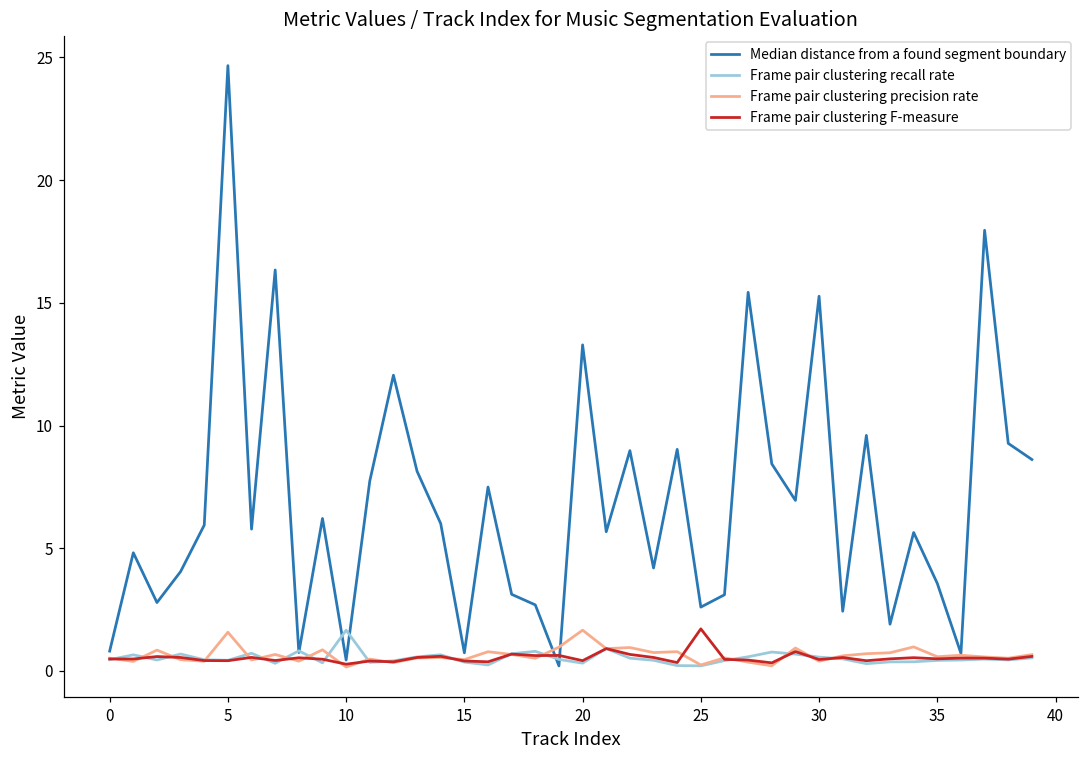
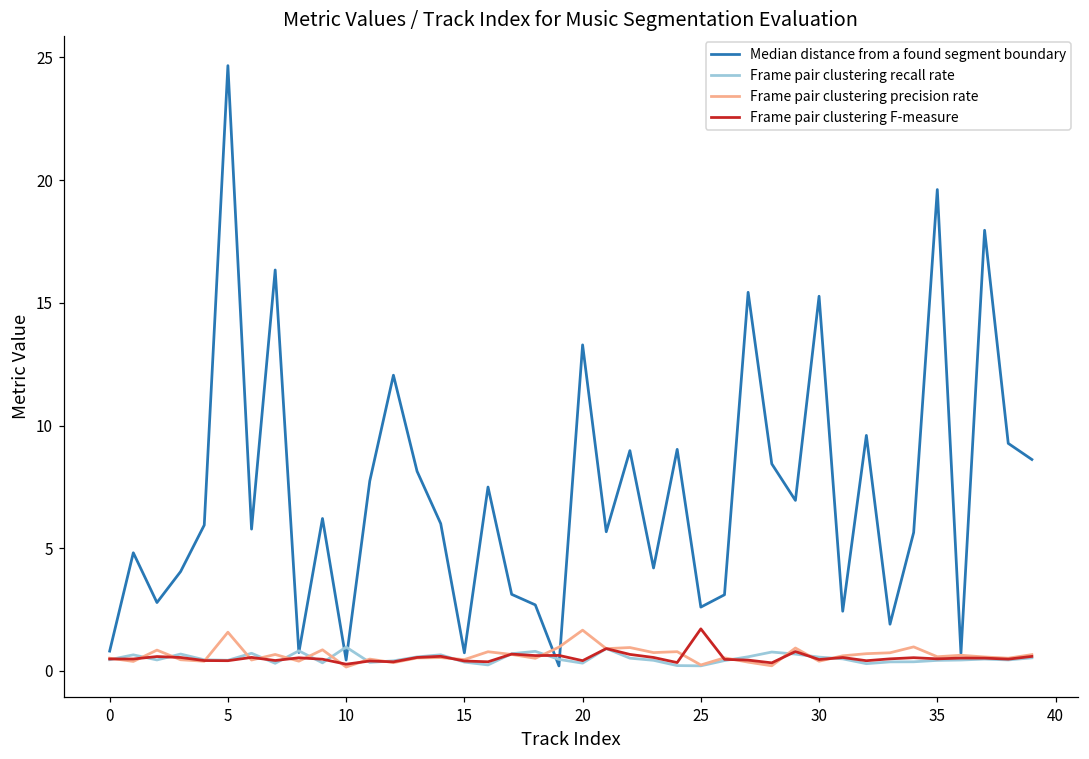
Frame pair clustering recall rate, 10: 1.7 -> 1.0
Median distance from a found segment boundary, 35: 3.6 -> 19.6
